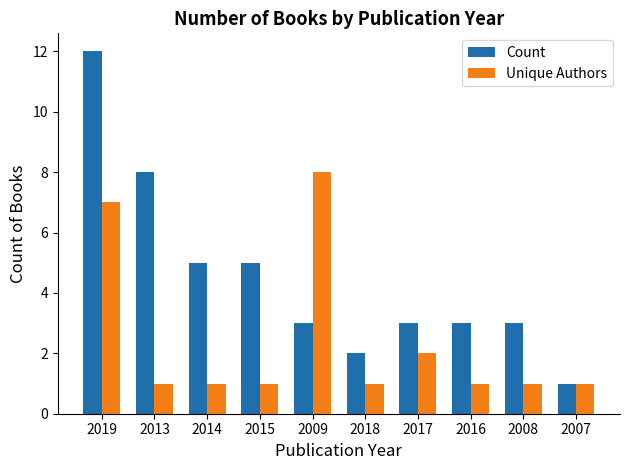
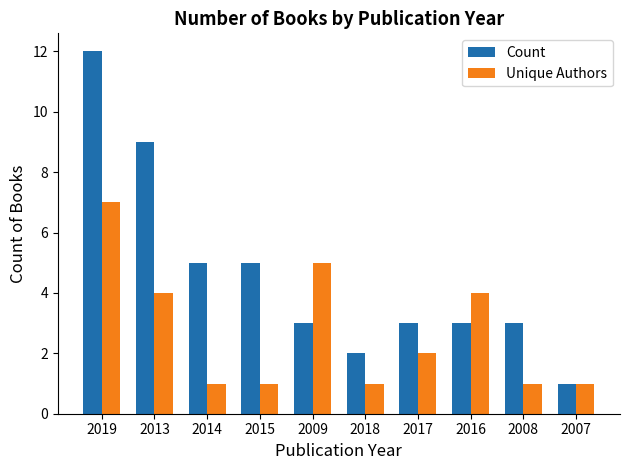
Count, 2013: 8 -> 9
Unique Authors, 2013: 1 -> 4
Unique Authors, 2009: 8 -> 5
Unique Authors, 2016: 1 -> 4
